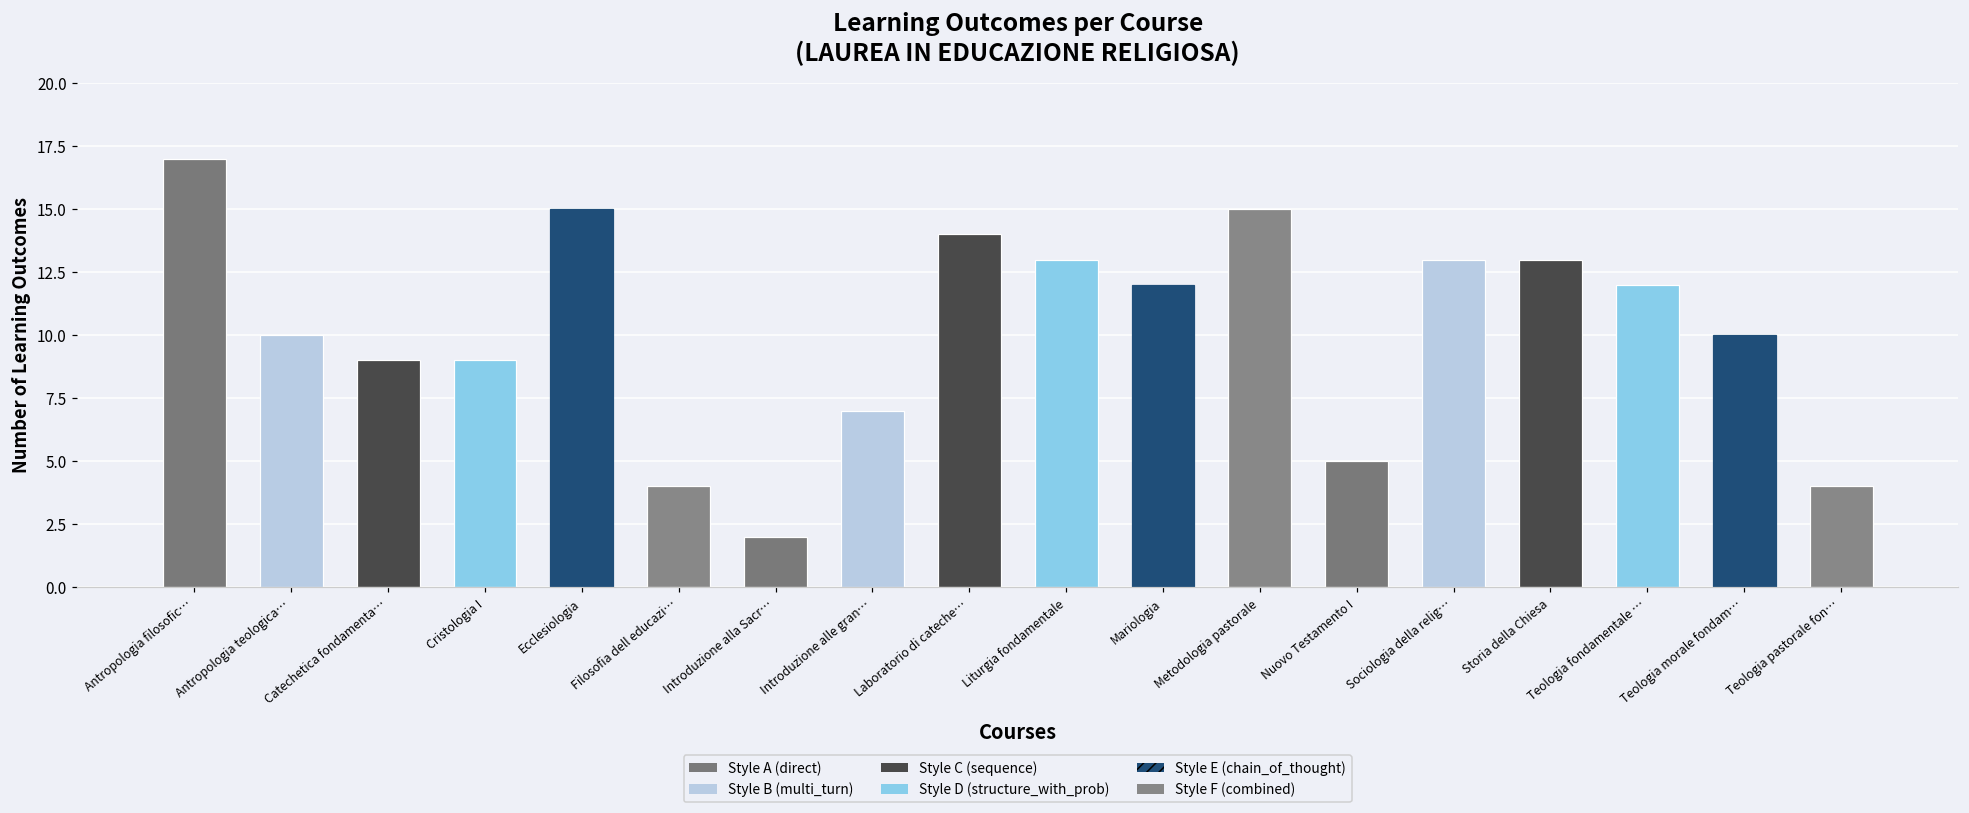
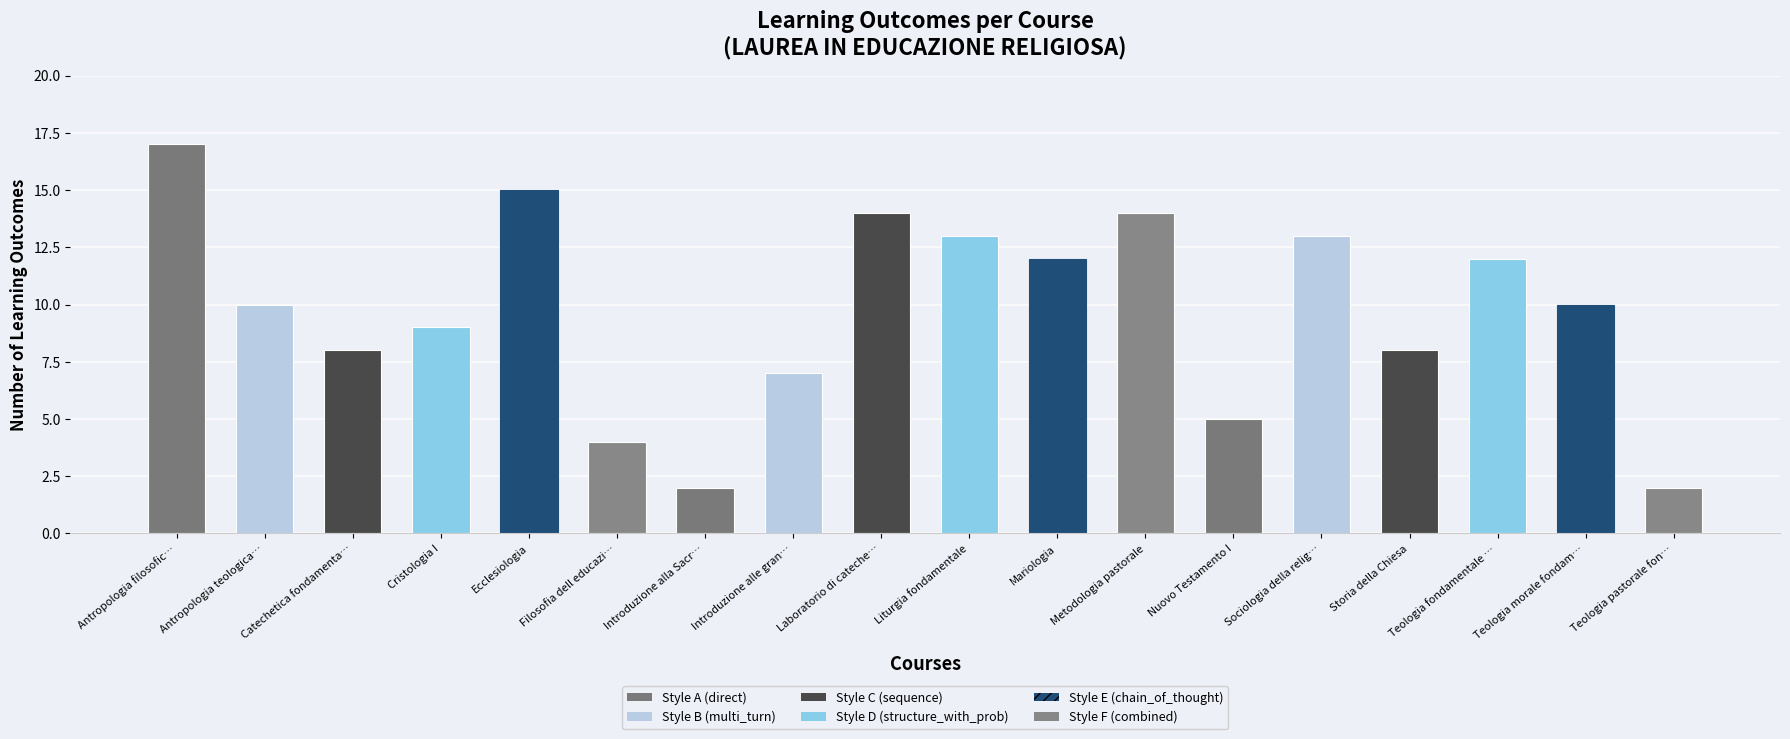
Catechetica fondamenta…: 9 -> 8
Metodologia pastorale: 15 -> 14
Storia della Chiesa: 13 -> 8
Teologia pastorale fon…: 4 -> 2
